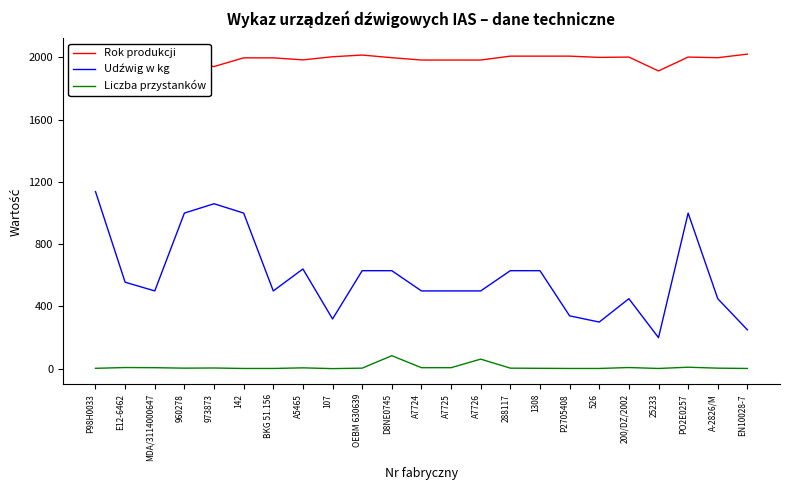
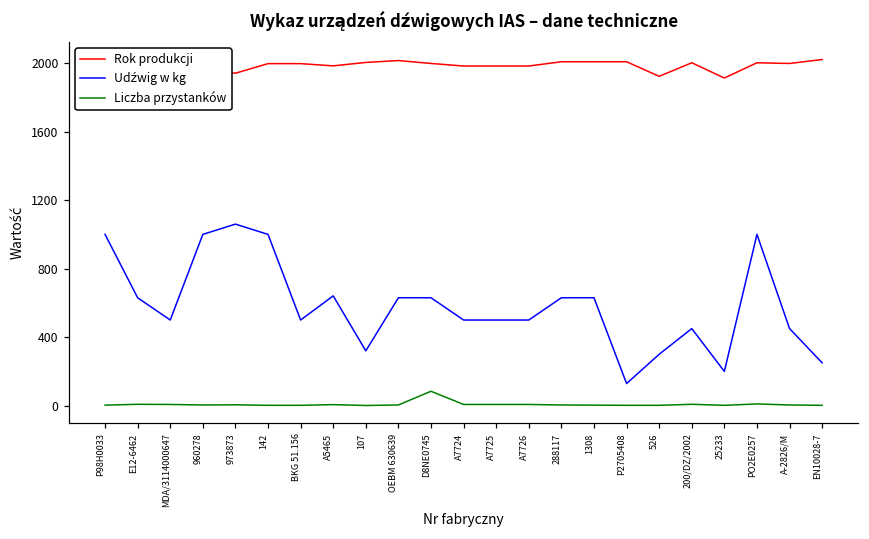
Udźwig w kg, P98H0033: 1140 -> 1000
Udźwig w kg, E12-6462: 560 -> 630
Liczba przystanków, A7726: 60 -> 10
Udźwig w kg, P2705408: 340 -> 130
Rok produkcji, 526: 2000 -> 1920
